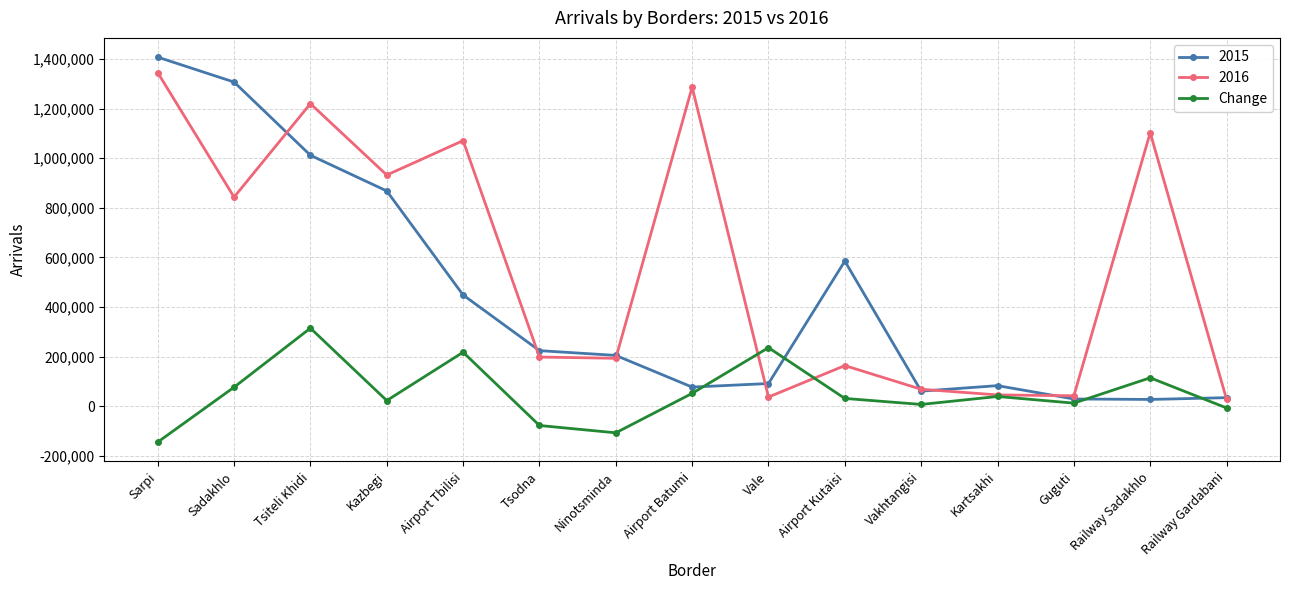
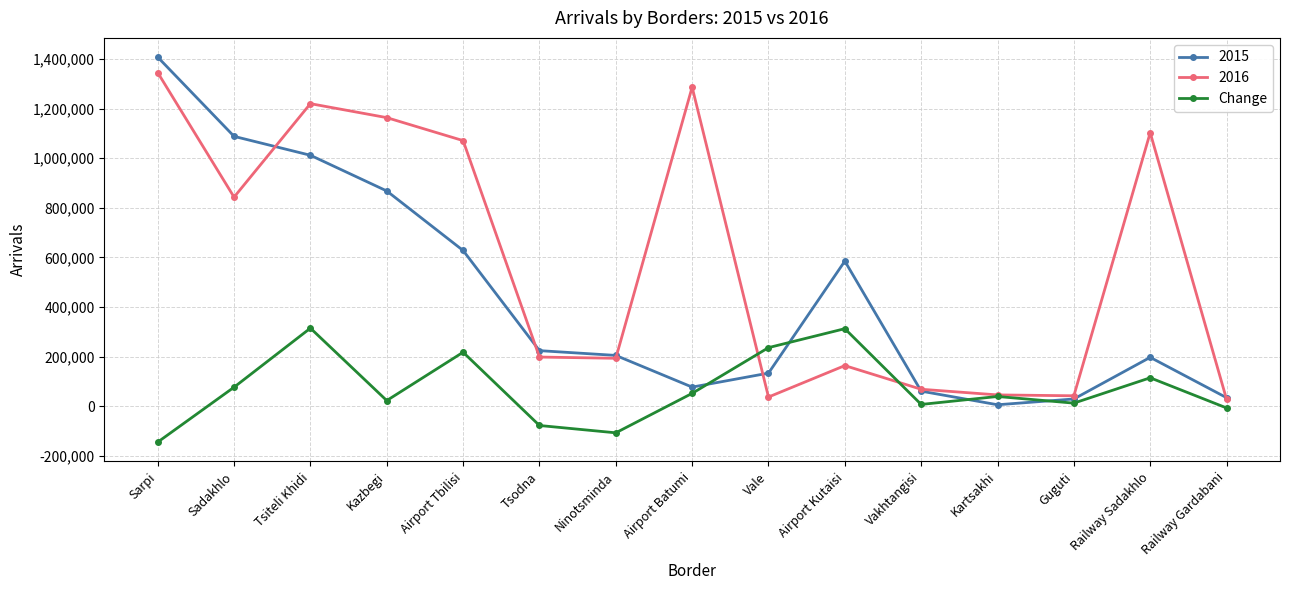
2015, Sadakhlo: 1,310,000 -> 1,090,000
2016, Kazbegi: 930,000 -> 1,160,000
2015, Airport Tbilisi: 450,000 -> 630,000
2015, Vale: 90,000 -> 130,000
Change, Airport Kutaisi: 30,000 -> 310,000
2015, Kartsakhi: 80,000 -> 10,000
2015, Railway Sadakhlo: 30,000 -> 200,000
